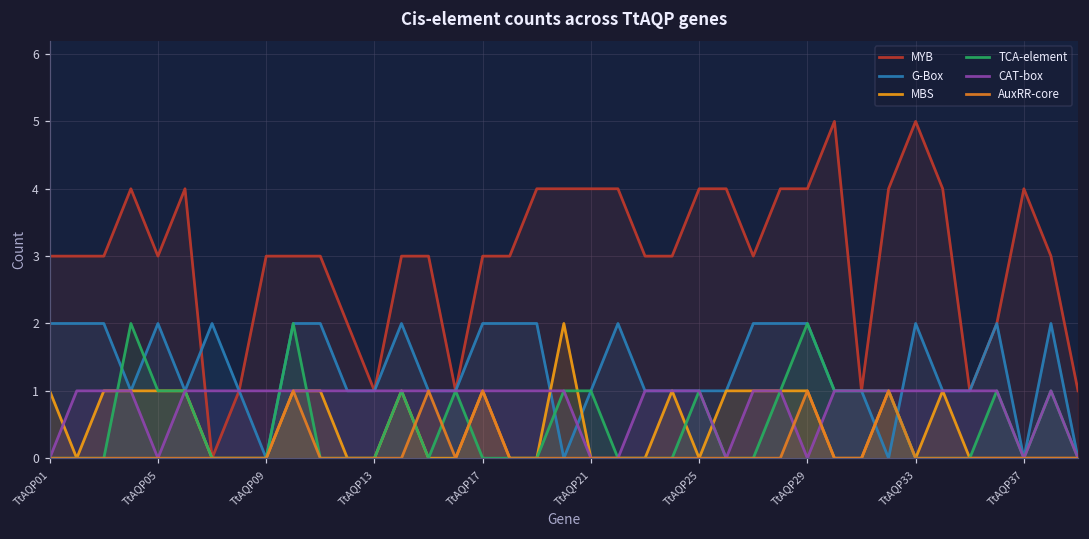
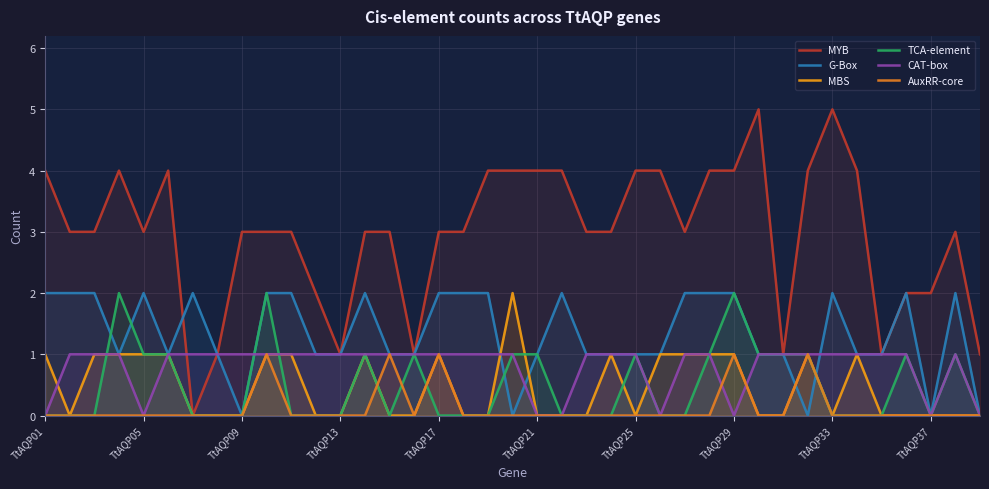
MYB, TtAQP01: 3 -> 4
MYB, TtAQP37: 4 -> 2
